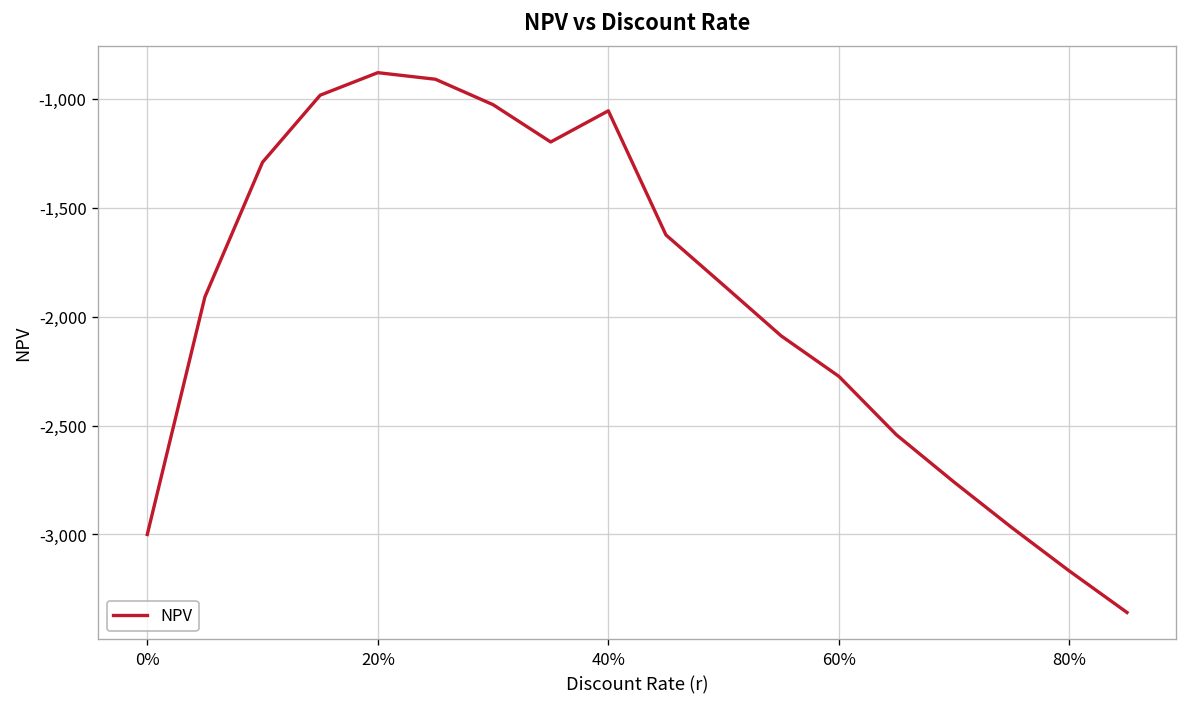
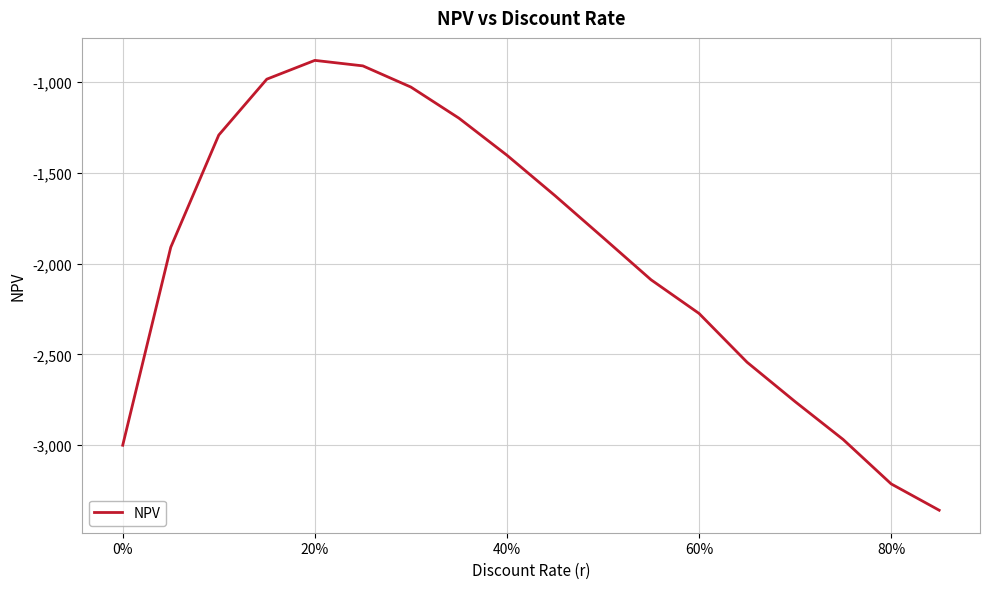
40%: -1,060 -> -1,400
80%: -3,170 -> -3,210
